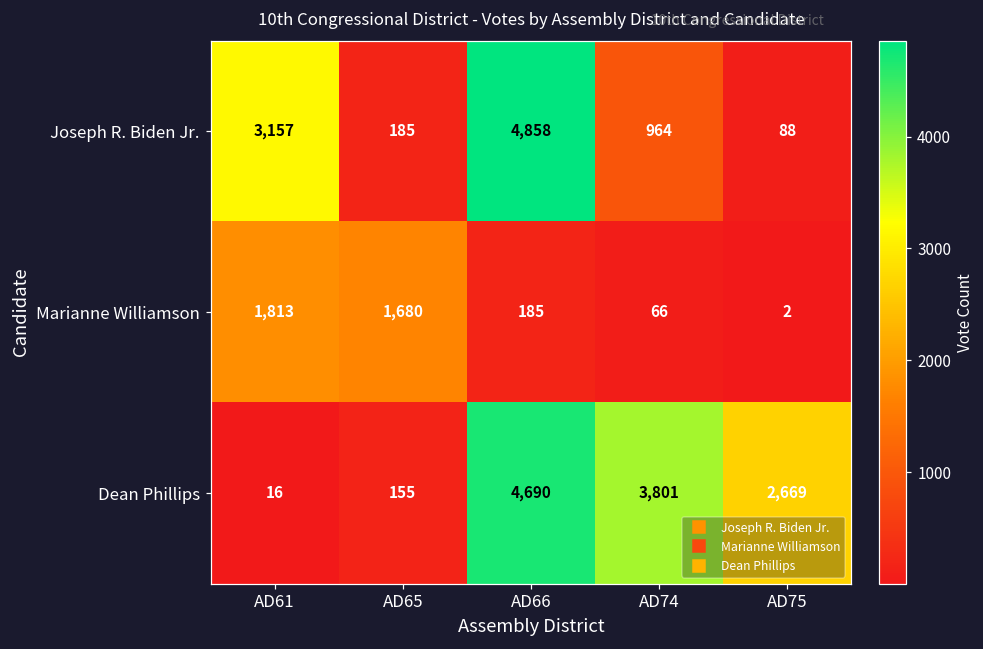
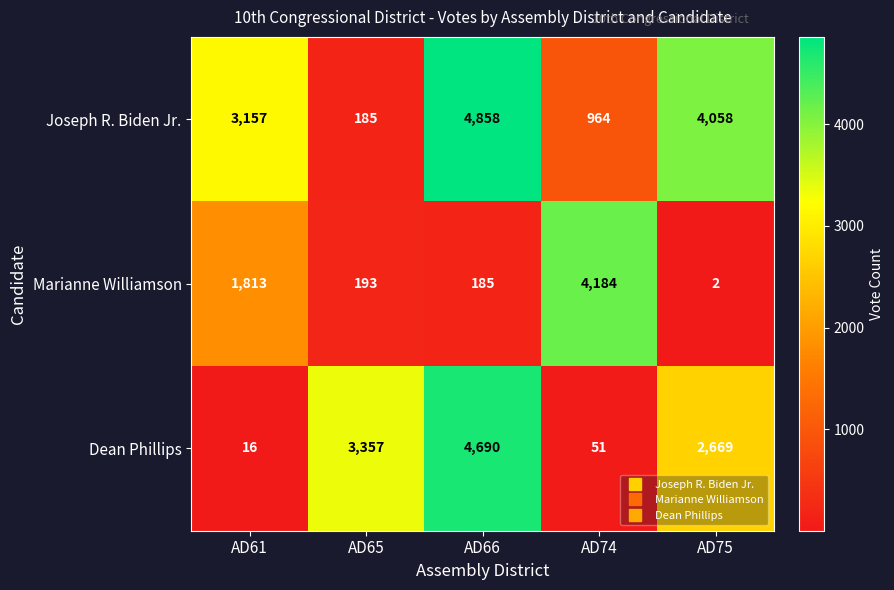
Joseph R. Biden Jr., AD75: 88 -> 4,058
Marianne Williamson, AD65: 1,680 -> 193
Marianne Williamson, AD74: 66 -> 4,184
Dean Phillips, AD65: 155 -> 3,357
Dean Phillips, AD74: 3,801 -> 51
